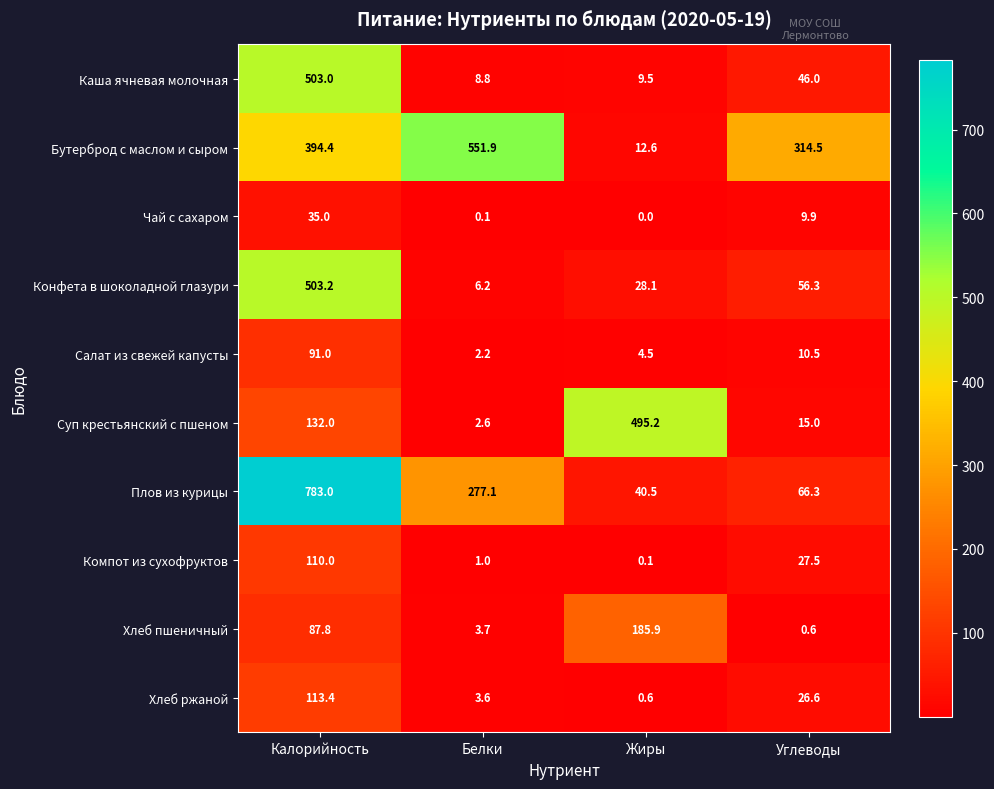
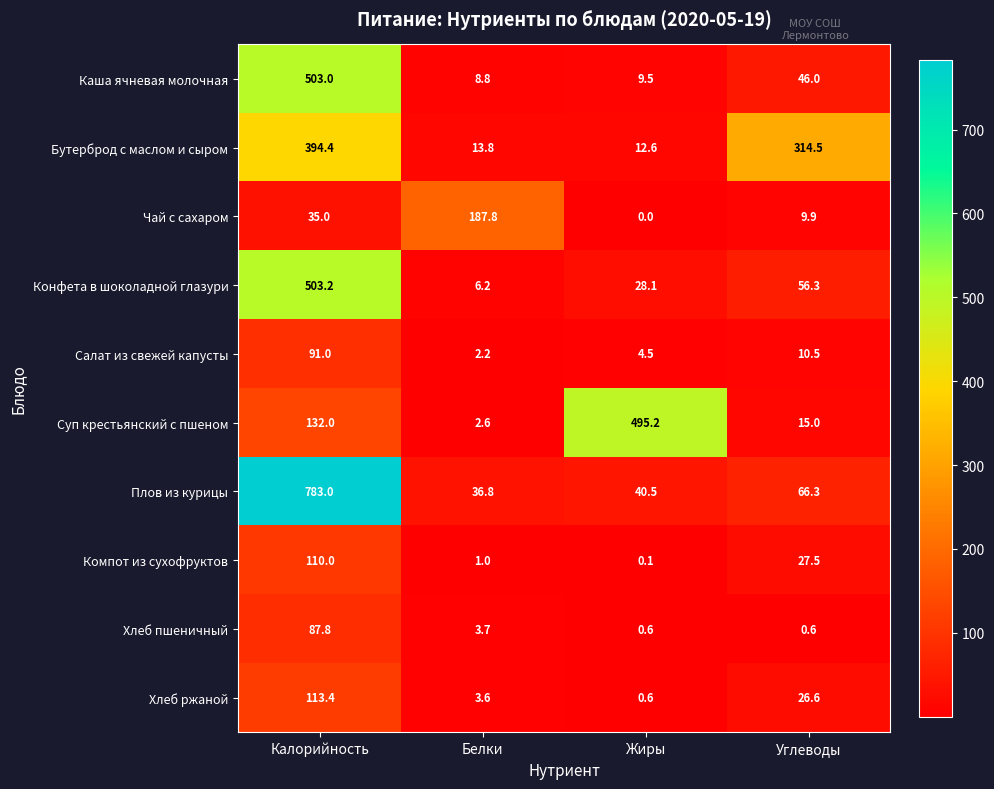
Бутерброд с маслом и сыром, Белки: 551.9 -> 13.8
Чай с сахаром, Белки: 0.1 -> 187.8
Плов из курицы, Белки: 277.1 -> 36.8
Хлеб пшеничный, Жиры: 185.9 -> 0.6
